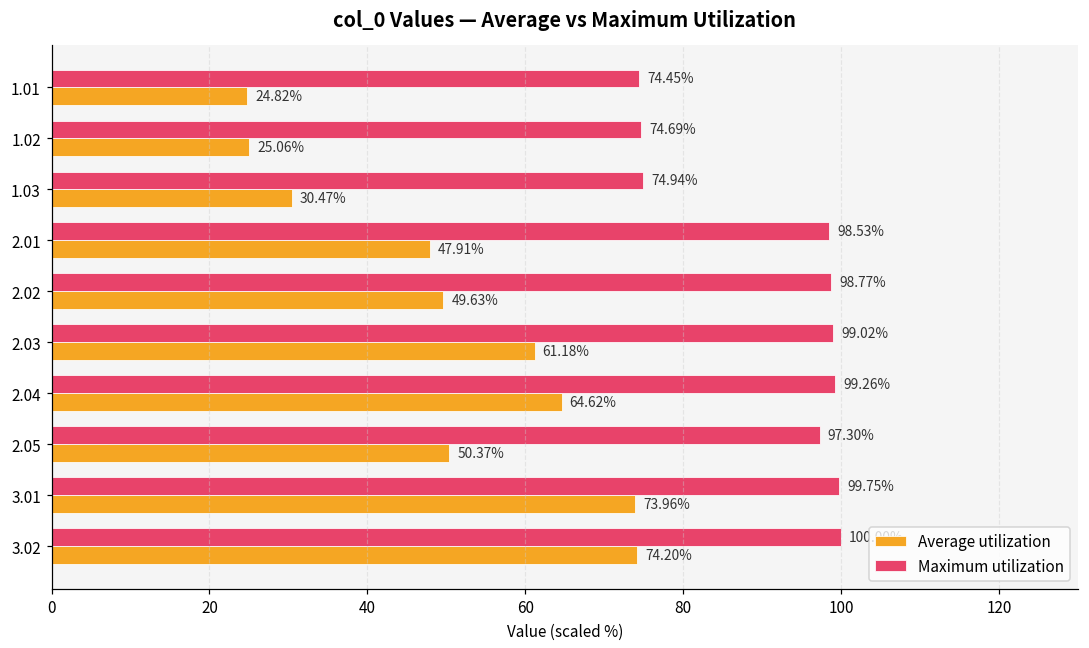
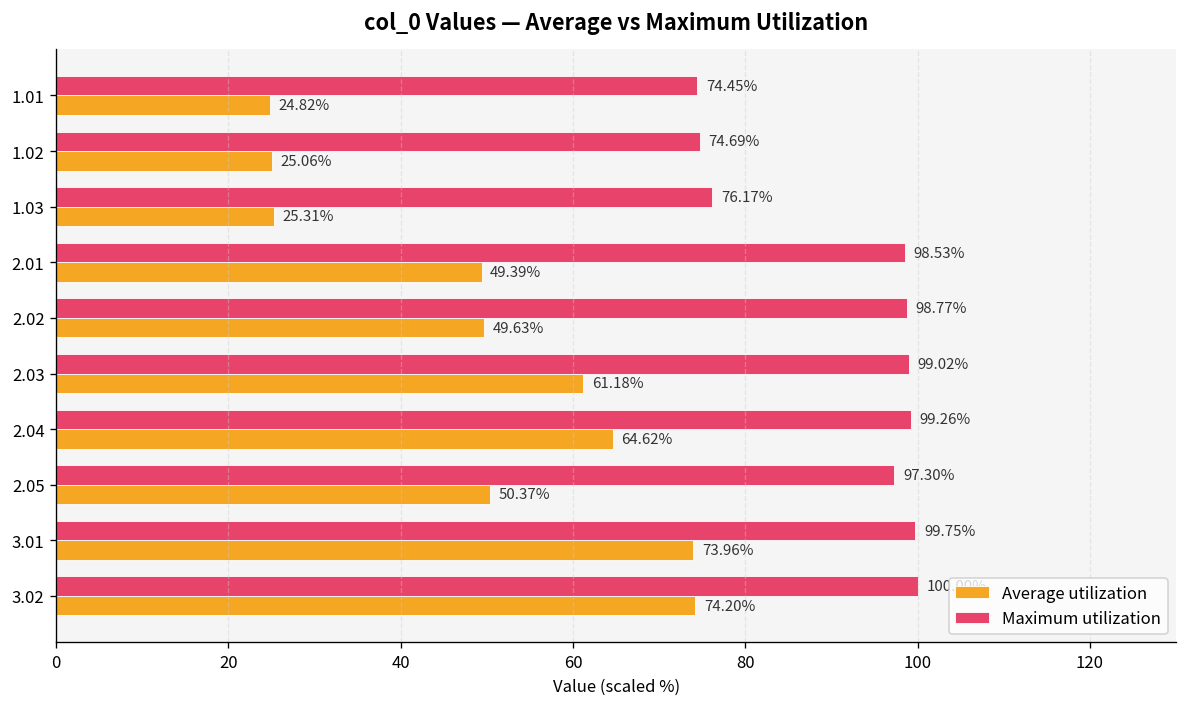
Maximum utilization, 1.03: 74.94% -> 76.17%
Average utilization, 1.03: 30.47% -> 25.31%
Average utilization, 2.01: 47.91% -> 49.39%
